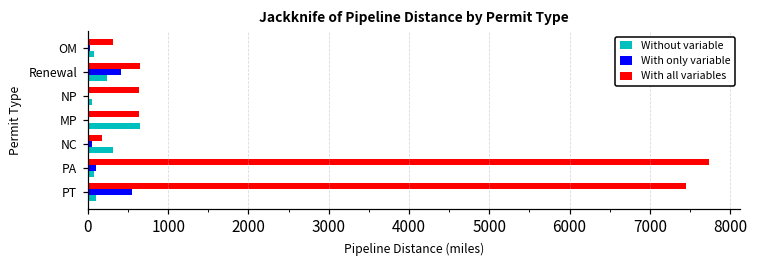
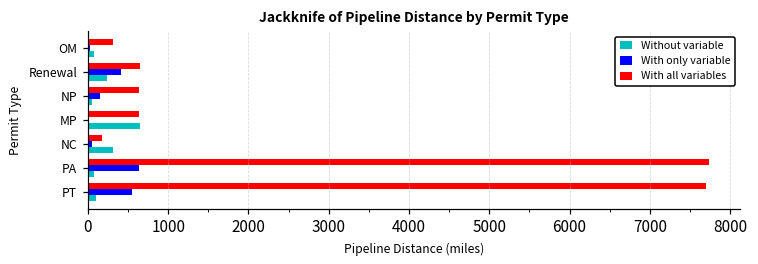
With only variable, NP: 0 -> 100
With only variable, PA: 100 -> 600
With all variables, PT: 7500 -> 7700
